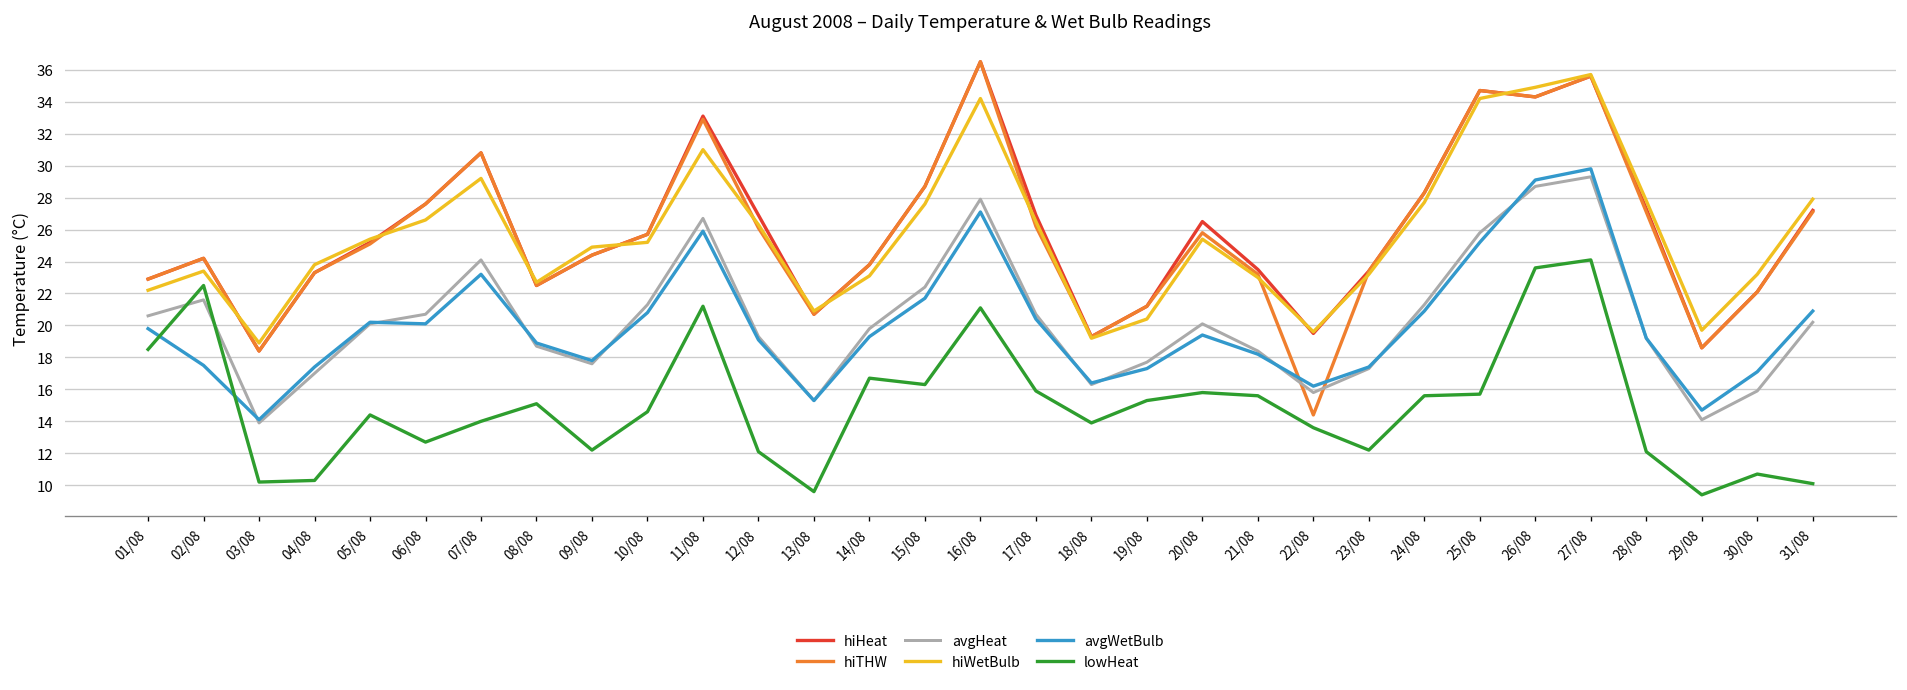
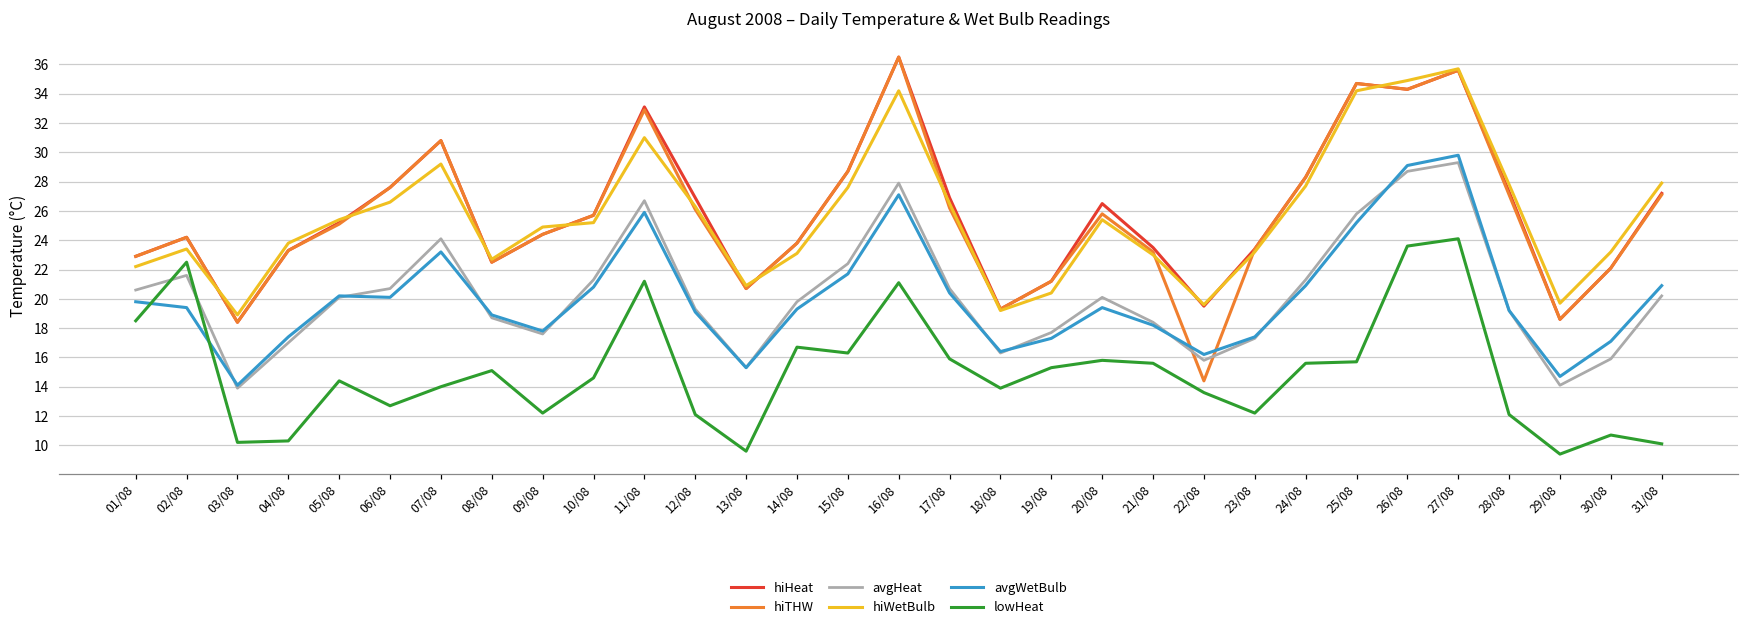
avgWetBulb, 02/08: 17.5 -> 19.4
